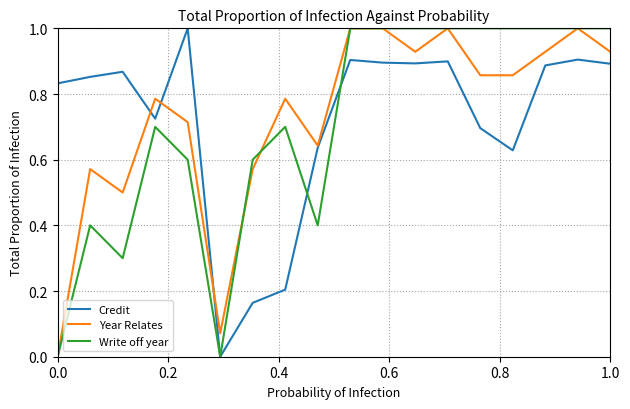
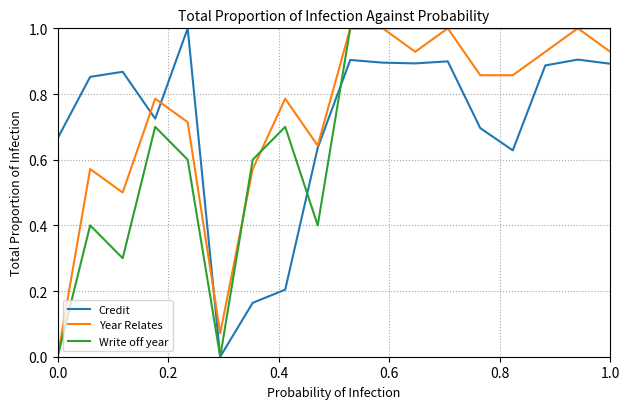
Credit, 0.0: 0.83 -> 0.67
